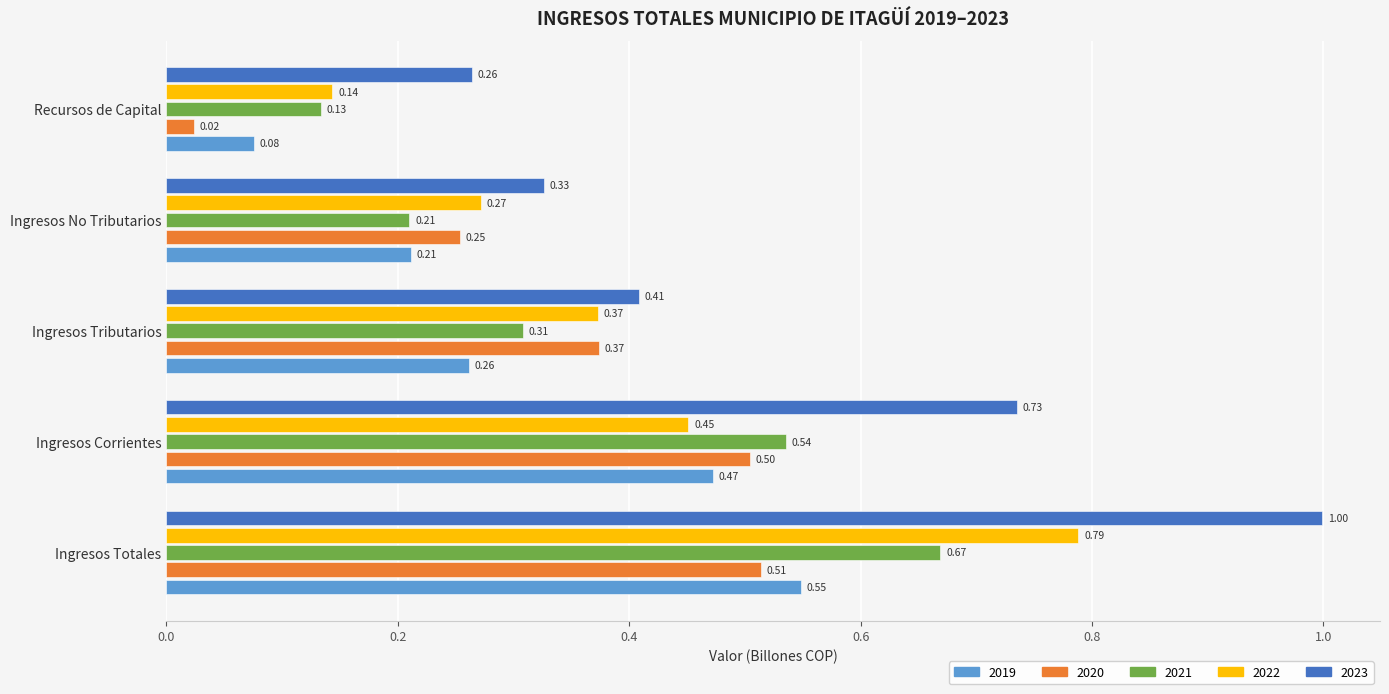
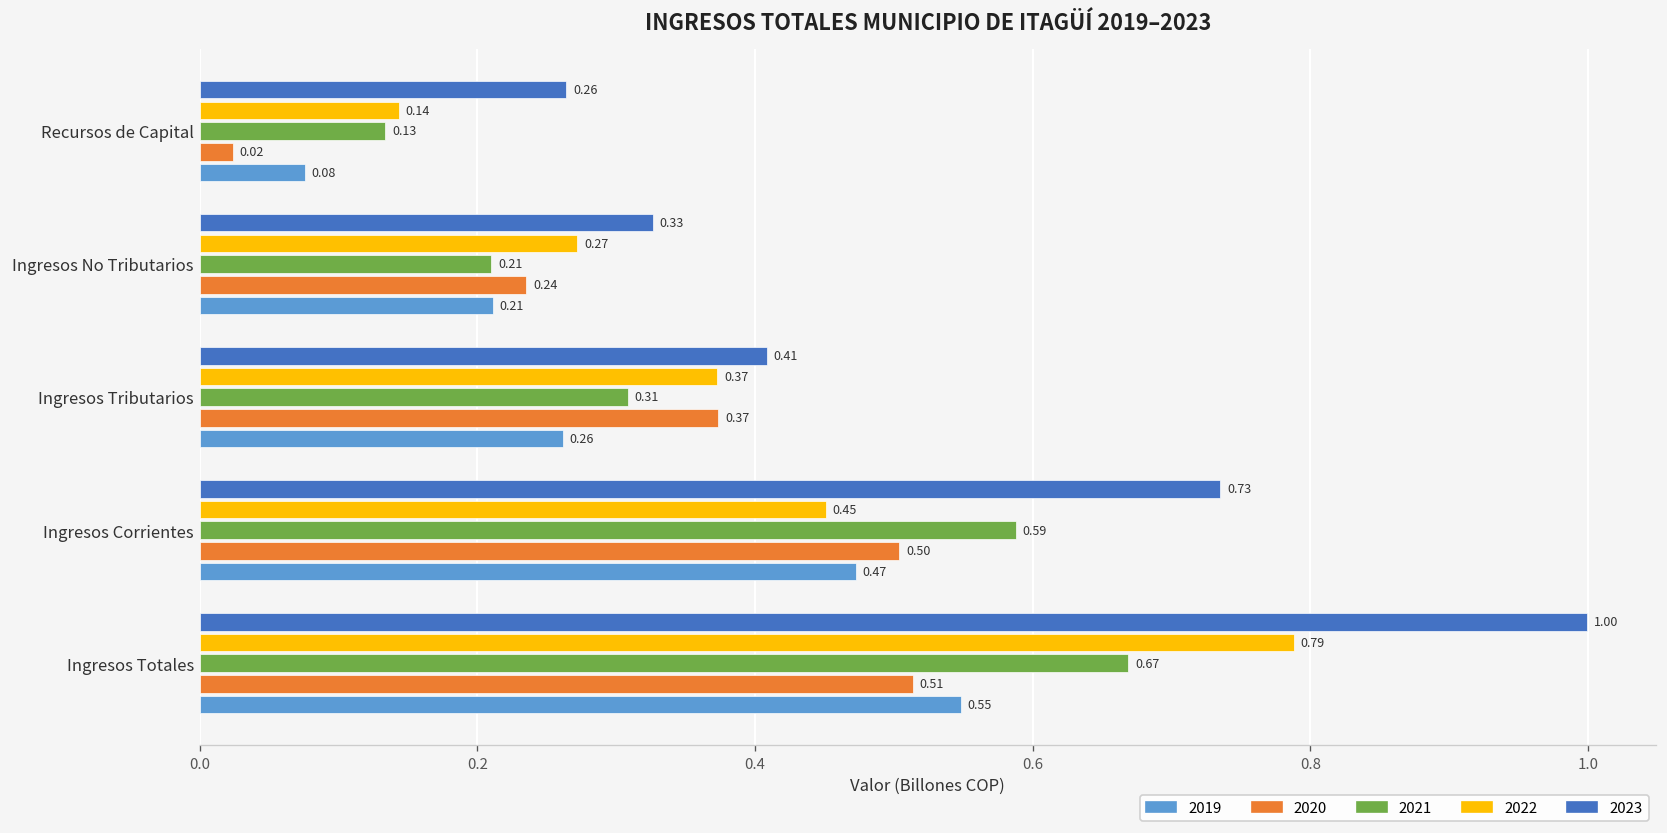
2020, Ingresos No Tributarios: 0.25 -> 0.24
2021, Ingresos Corrientes: 0.54 -> 0.59
